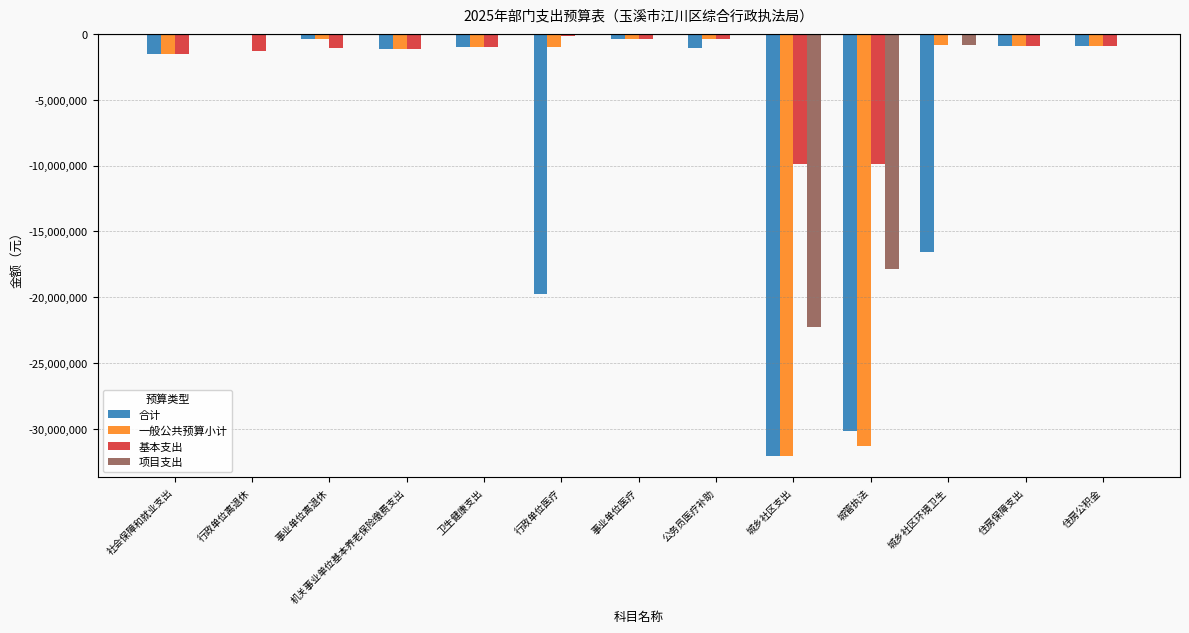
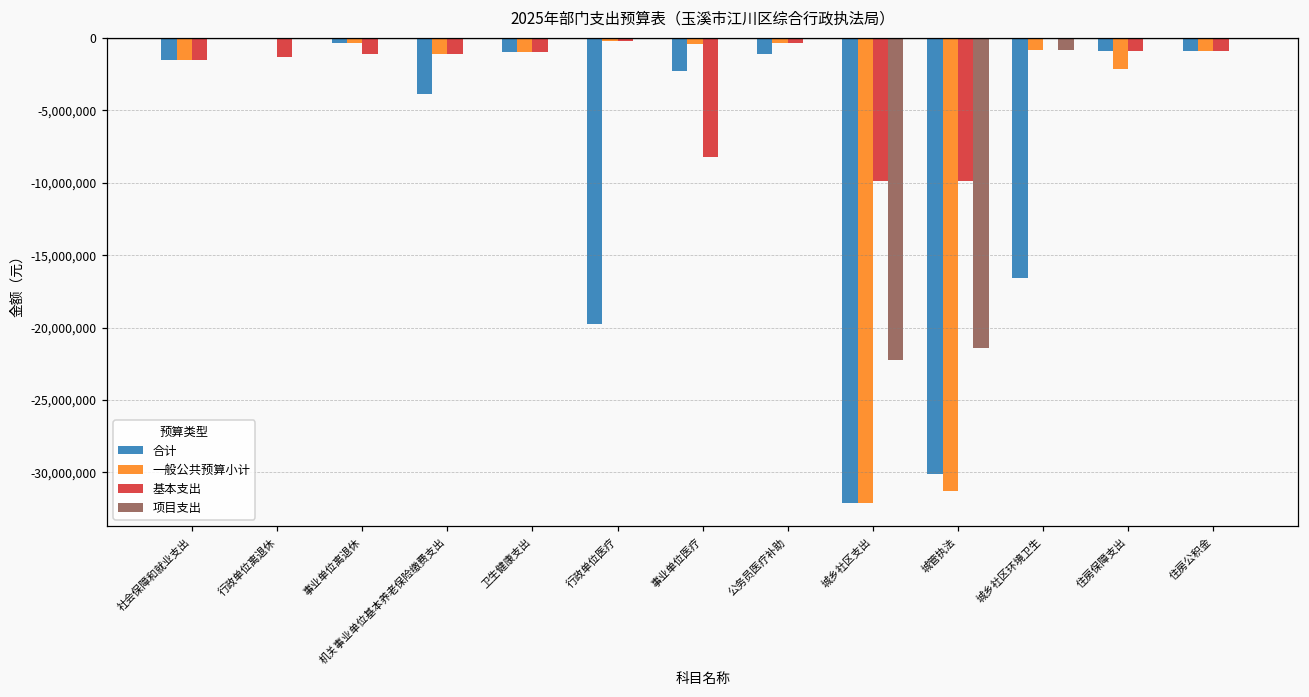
合计, 机关事业单位基本养老保险缴费支出: -1,100,000 -> -3,800,000
一般公共预算小计, 行政单位医疗: -1,000,000 -> -200,000
合计, 事业单位医疗: -400,000 -> -2,300,000
基本支出, 事业单位医疗: -400,000 -> -8,200,000
项目支出, 城管执法: -17,800,000 -> -21,400,000
一般公共预算小计, 住房保障支出: -900,000 -> -2,200,000
